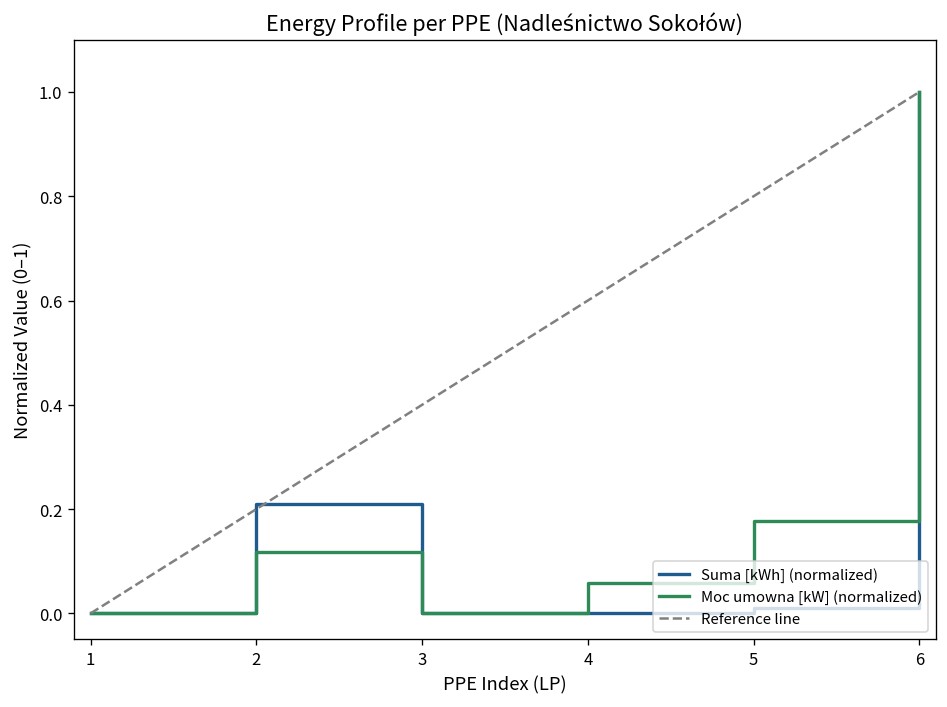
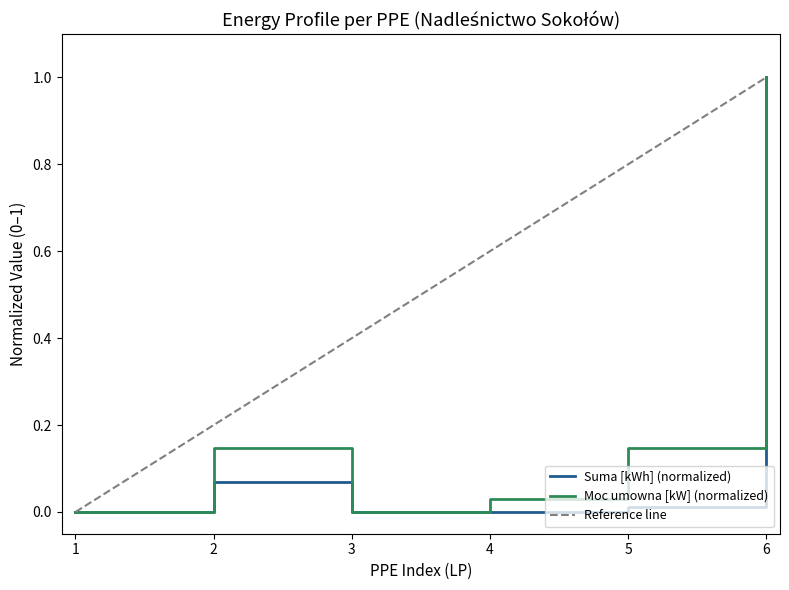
Suma [kWh] (normalized), 2: 0.21 -> 0.07
Moc umowna [kW] (normalized), 2: 0.12 -> 0.15
Moc umowna [kW] (normalized), 4: 0.06 -> 0.03
Moc umowna [kW] (normalized), 5: 0.18 -> 0.15
